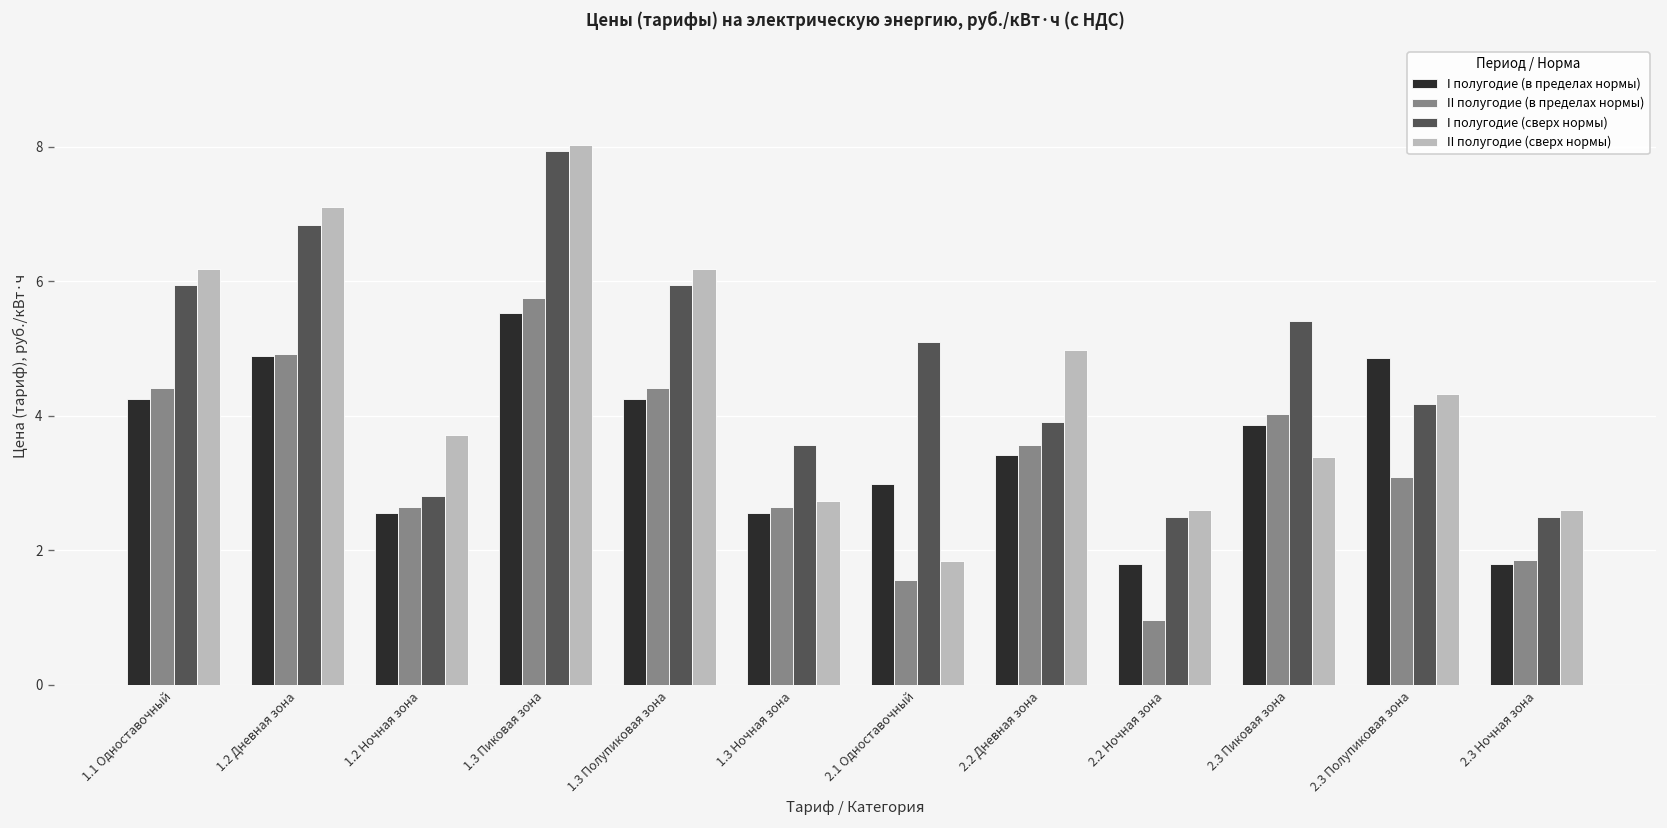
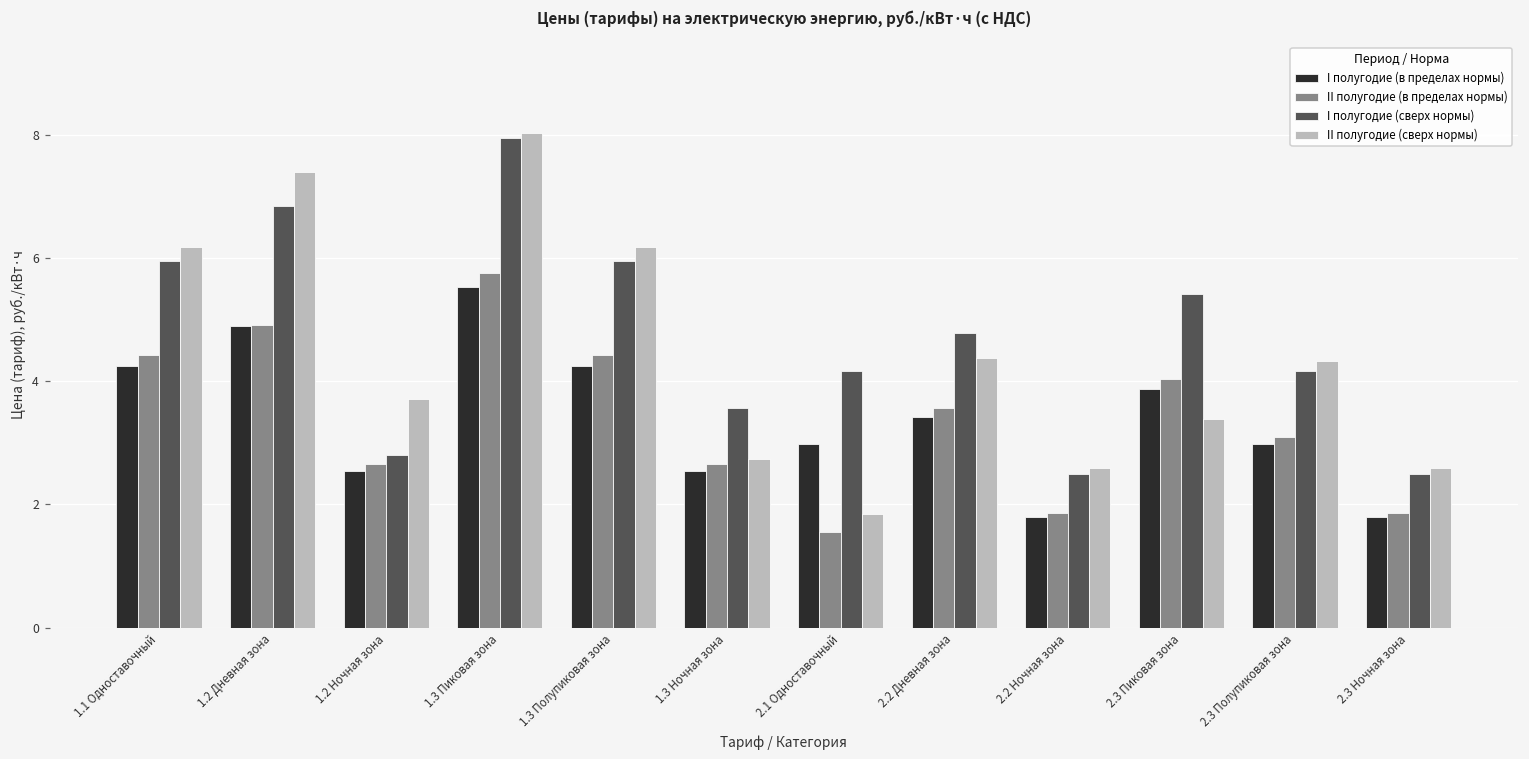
II полугодие (сверх нормы), 1.2 Дневная зона: 7.1 -> 7.4
I полугодие (сверх нормы), 2.1 Одноставочный: 5.1 -> 4.2
I полугодие (сверх нормы), 2.2 Дневная зона: 3.9 -> 4.8
II полугодие (сверх нормы), 2.2 Дневная зона: 5.0 -> 4.4
II полугодие (в пределах нормы), 2.2 Ночная зона: 1.0 -> 1.9
I полугодие (в пределах нормы), 2.3 Полупиковая зона: 4.9 -> 3.0
